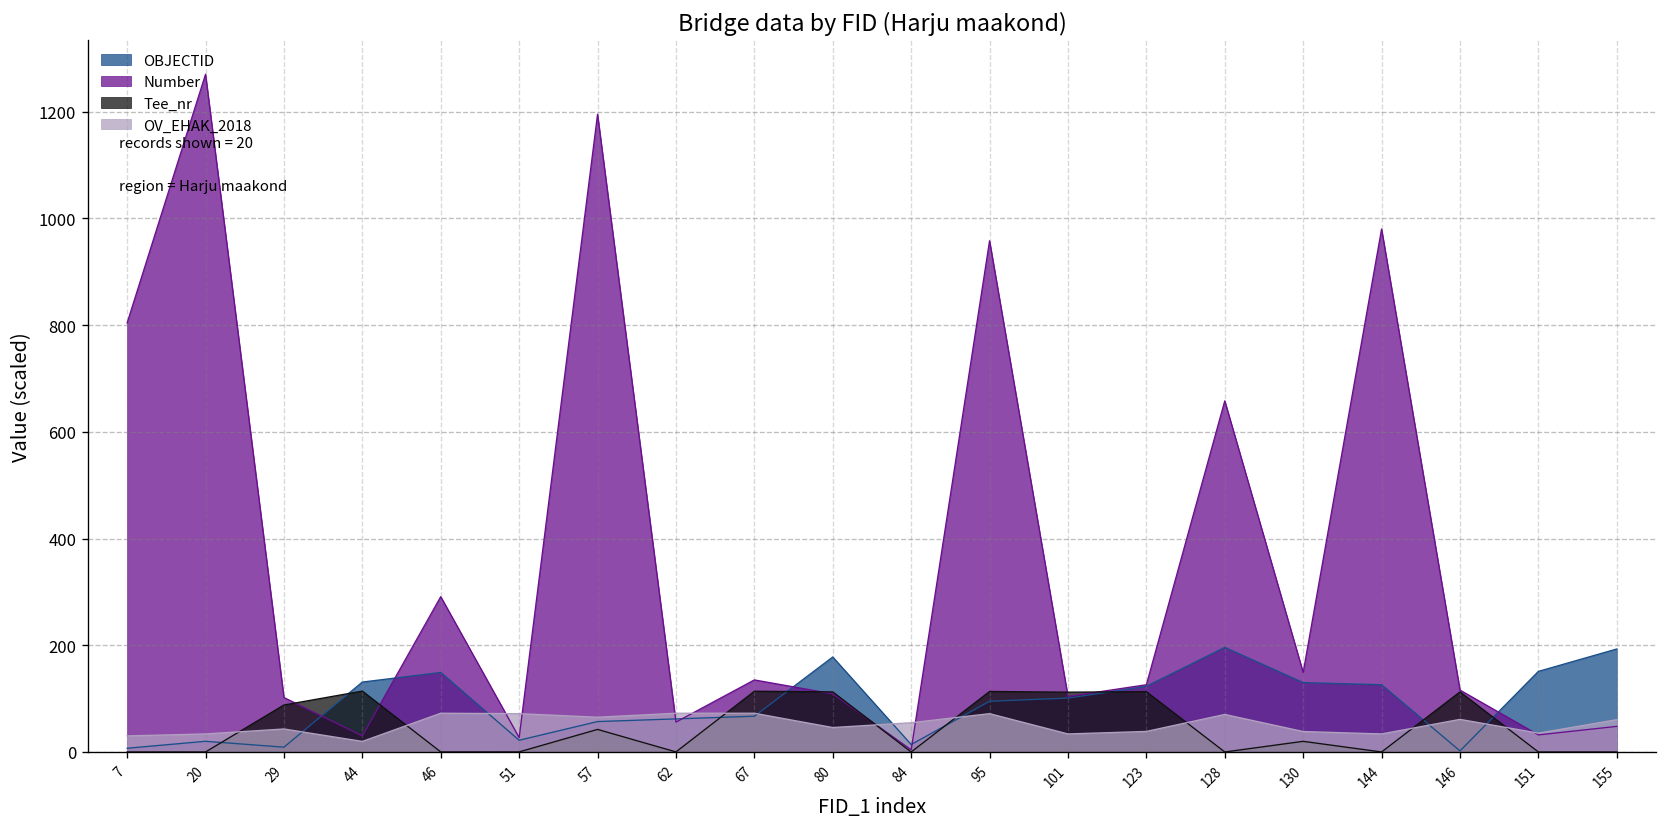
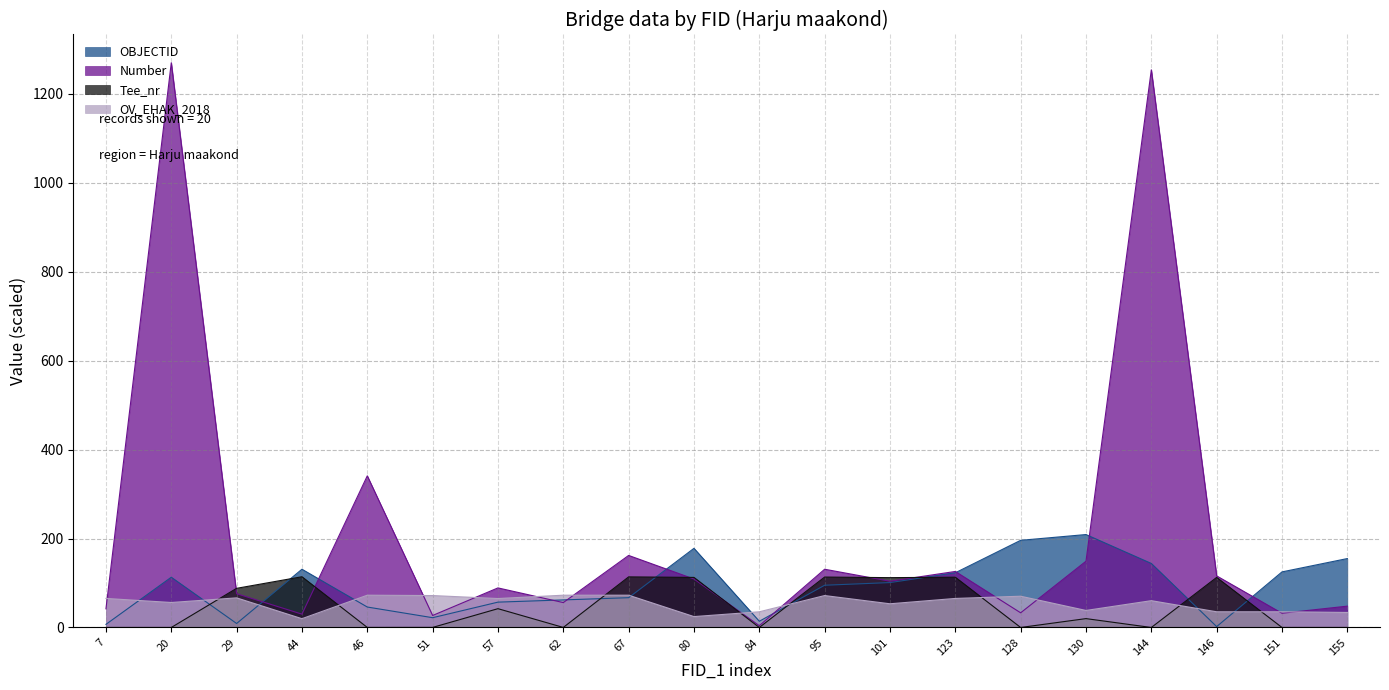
Number, 7: 800 -> 40
OV_EHAK_2018, 7: 30 -> 70
OBJECTID, 20: 20 -> 110
OV_EHAK_2018, 20: 30 -> 60
Number, 29: 100 -> 80
OV_EHAK_2018, 29: 40 -> 70
OBJECTID, 46: 150 -> 50
Number, 46: 290 -> 340
Number, 57: 1200 -> 90
Number, 67: 140 -> 160
OV_EHAK_2018, 80: 50 -> 20
OV_EHAK_2018, 84: 50 -> 40
Number, 95: 960 -> 130
OV_EHAK_2018, 101: 30 -> 50
OV_EHAK_2018, 123: 40 -> 70
Number, 128: 660 -> 30
OBJECTID, 130: 130 -> 210
OBJECTID, 144: 130 -> 140
Number, 144: 980 -> 1250
OV_EHAK_2018, 144: 30 -> 60
OV_EHAK_2018, 146: 60 -> 40
OBJECTID, 151: 150 -> 130
OBJECTID, 155: 190 -> 160
OV_EHAK_2018, 155: 60 -> 30
